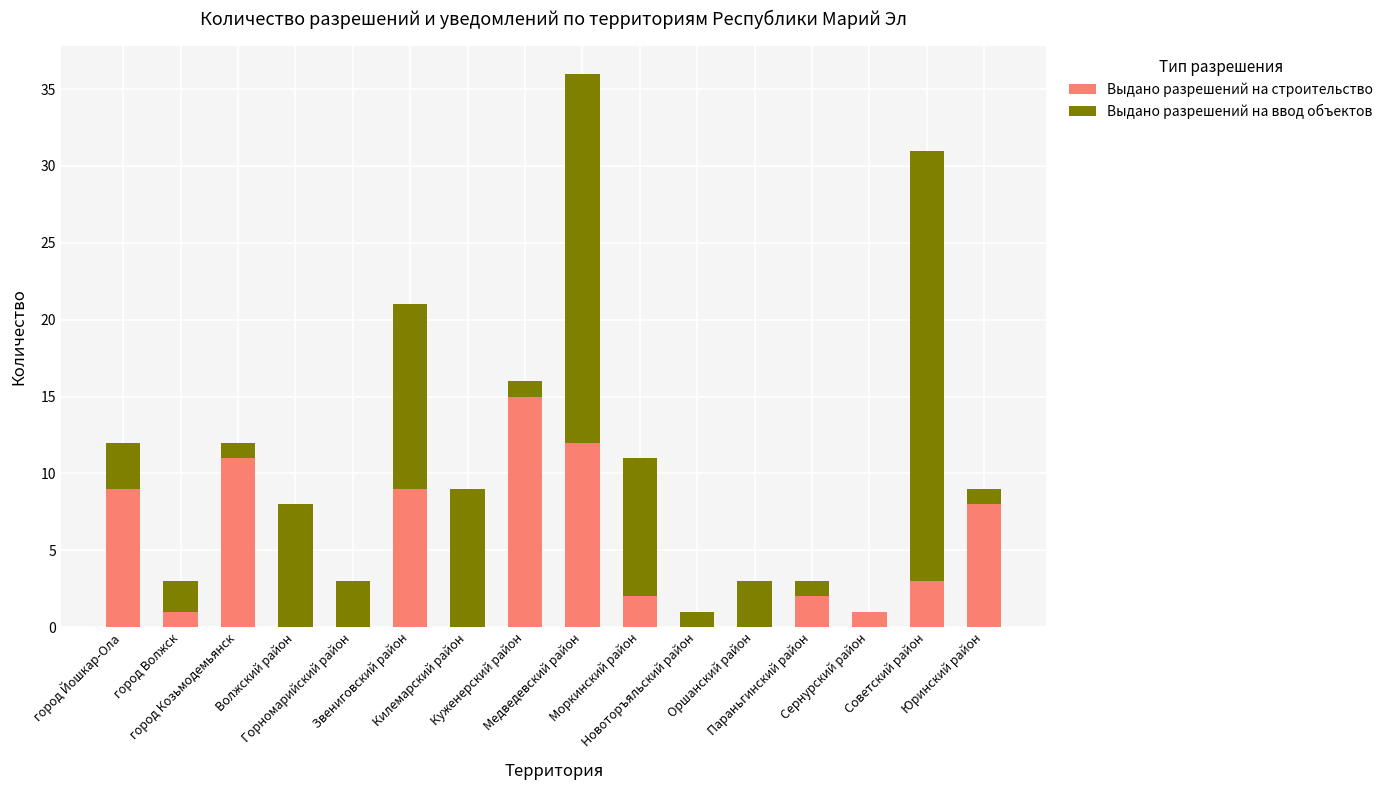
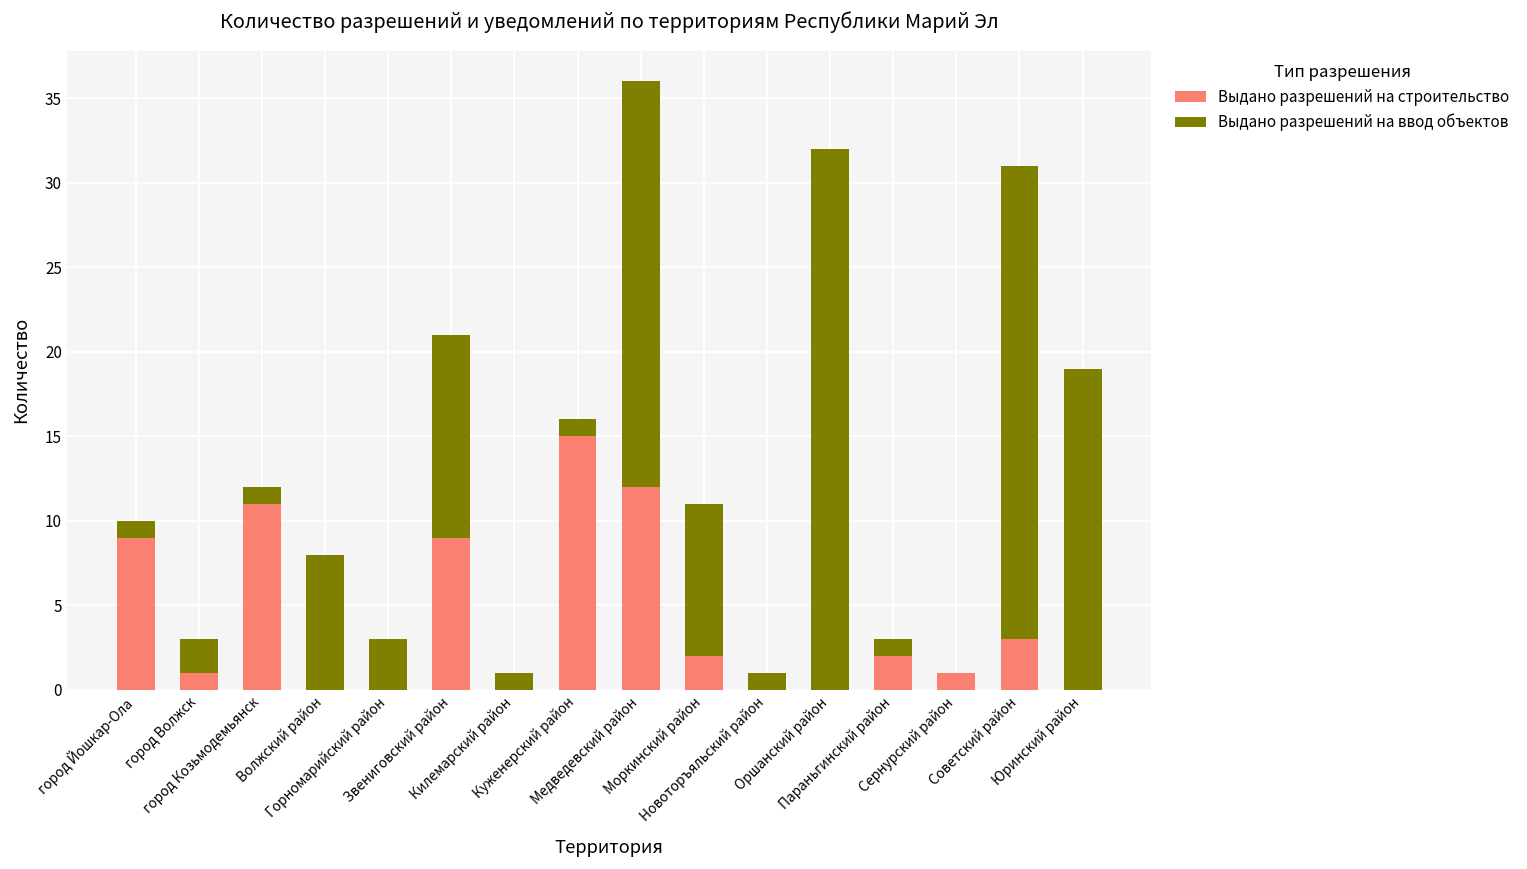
Выдано разрешений на ввод объектов, город Йошкар-Ола: 3 -> 1
Выдано разрешений на ввод объектов, Килемарский район: 9 -> 1
Выдано разрешений на ввод объектов, Оршанский район: 3 -> 32
Выдано разрешений на строительство, Юринский район: 8 -> 0
Выдано разрешений на ввод объектов, Юринский район: 1 -> 19
